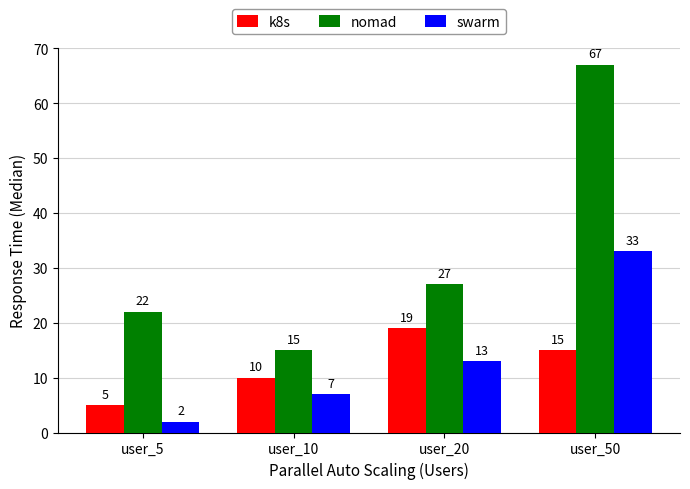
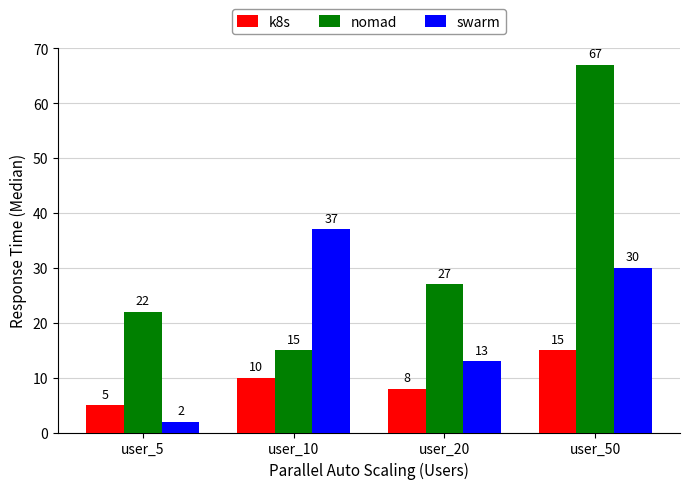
swarm, user_10: 7 -> 37
k8s, user_20: 19 -> 8
swarm, user_50: 33 -> 30
